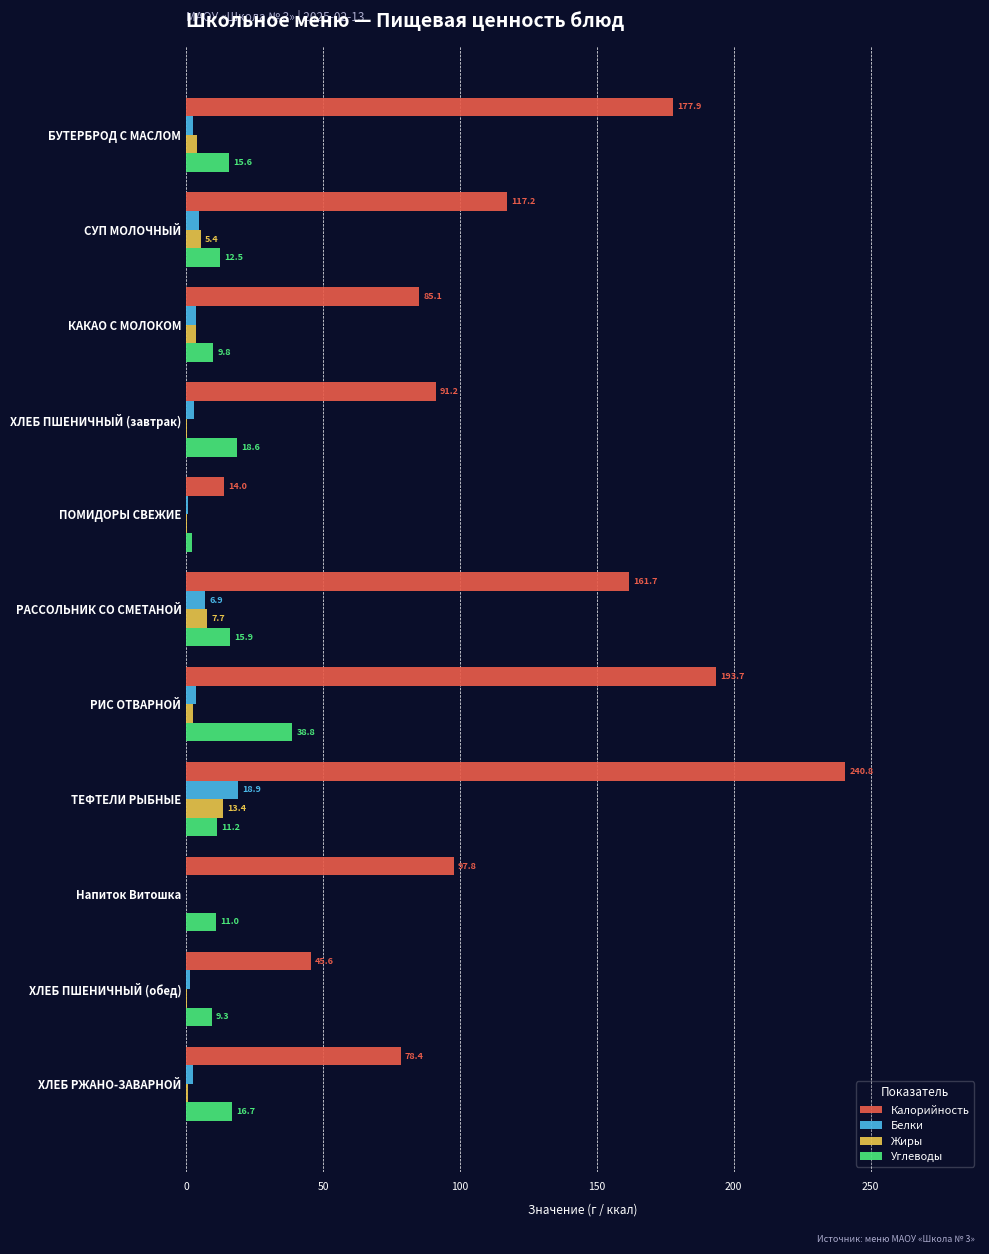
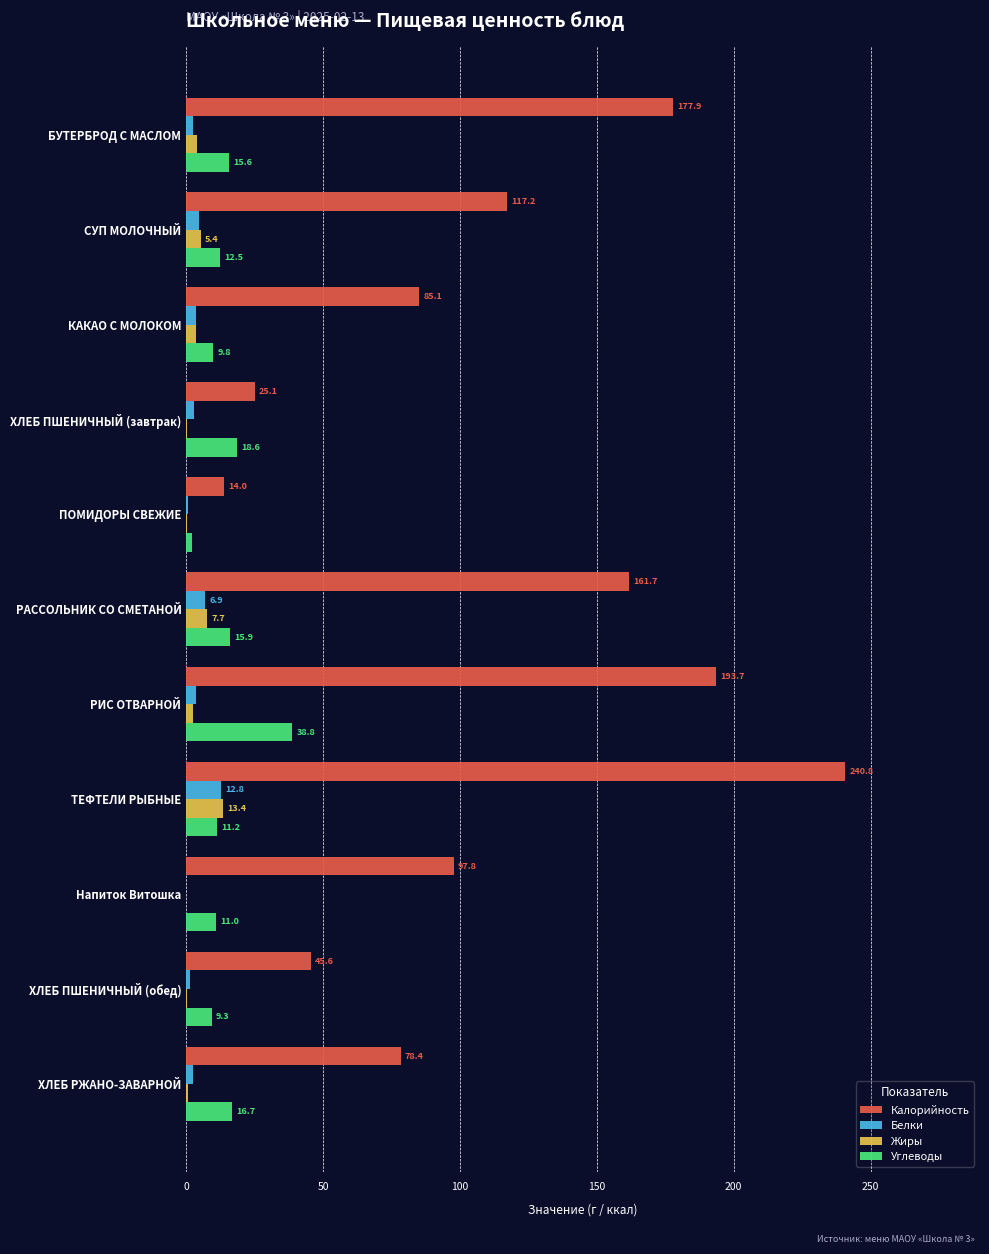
Калорийность, ХЛЕБ ПШЕНИЧНЫЙ (завтрак): 91.2 -> 25.1
Белки, ТЕФТЕЛИ РЫБНЫЕ: 18.9 -> 12.8
